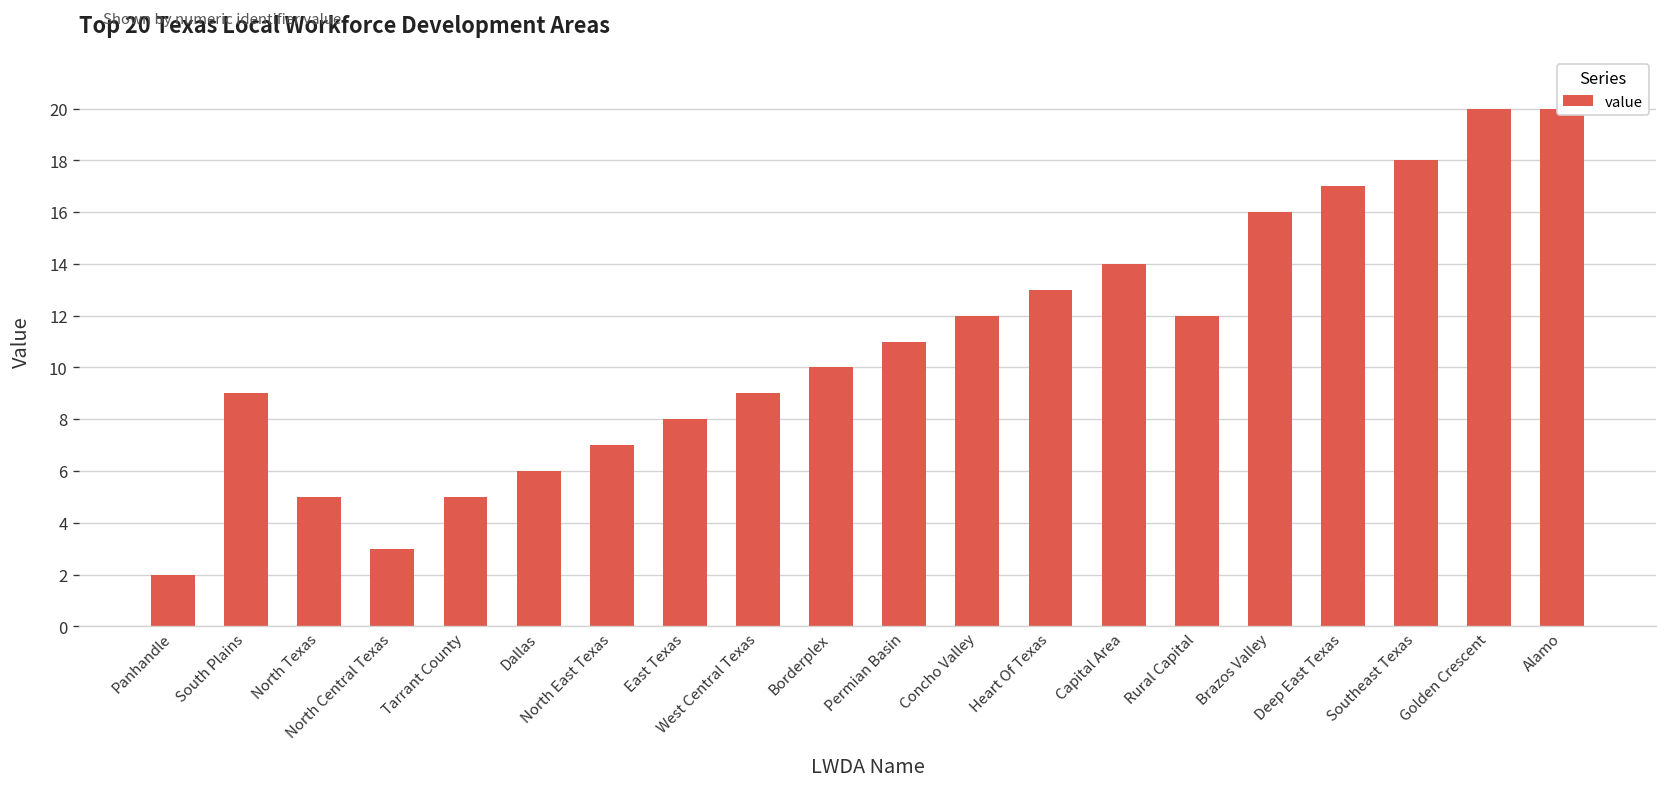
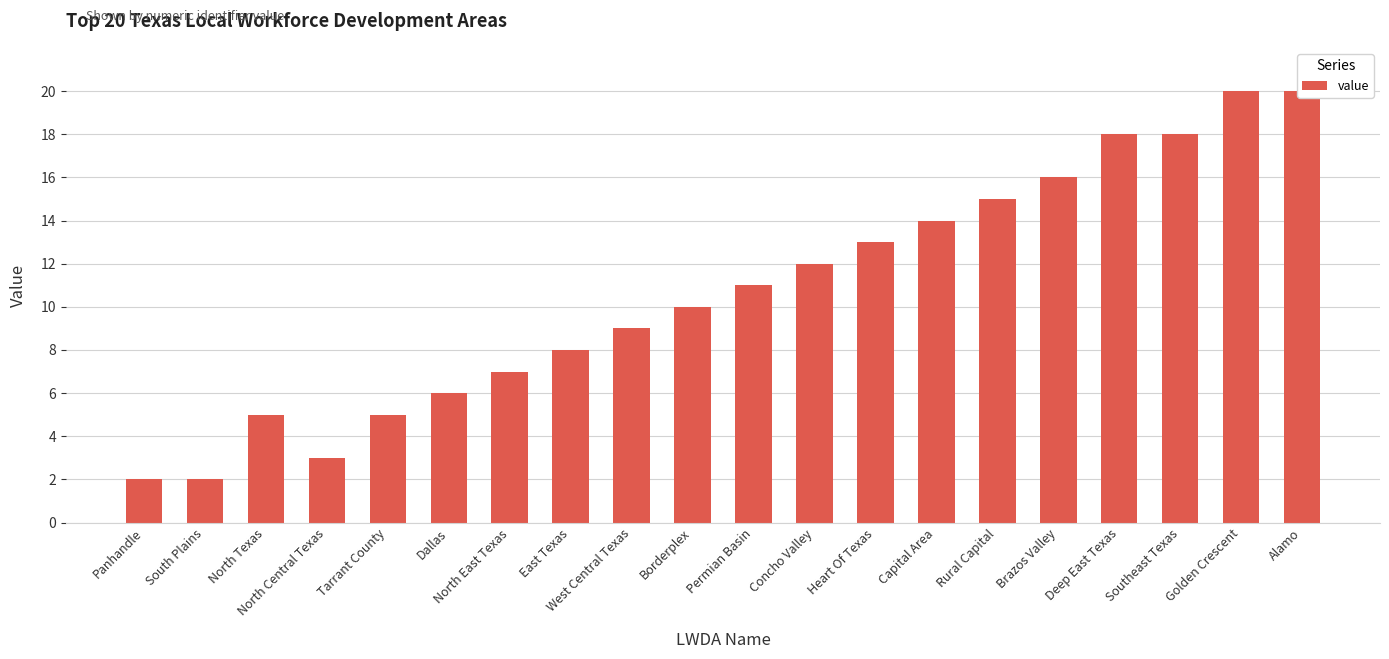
South Plains: 9 -> 2
Rural Capital: 12 -> 15
Deep East Texas: 17 -> 18
